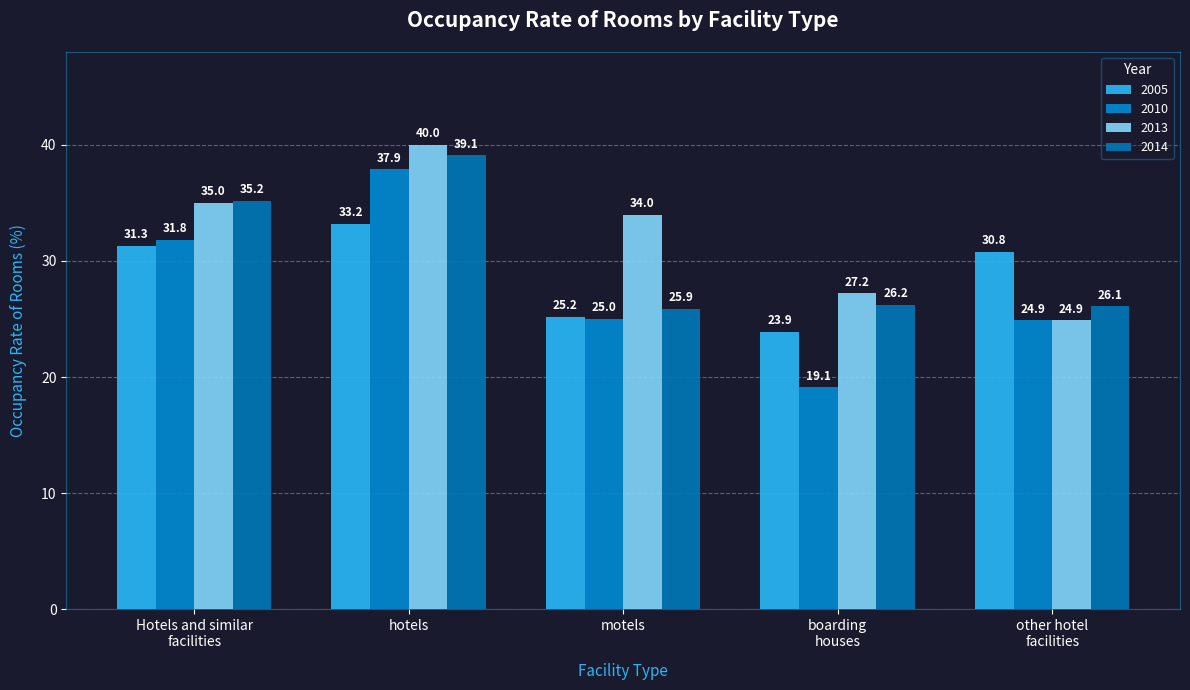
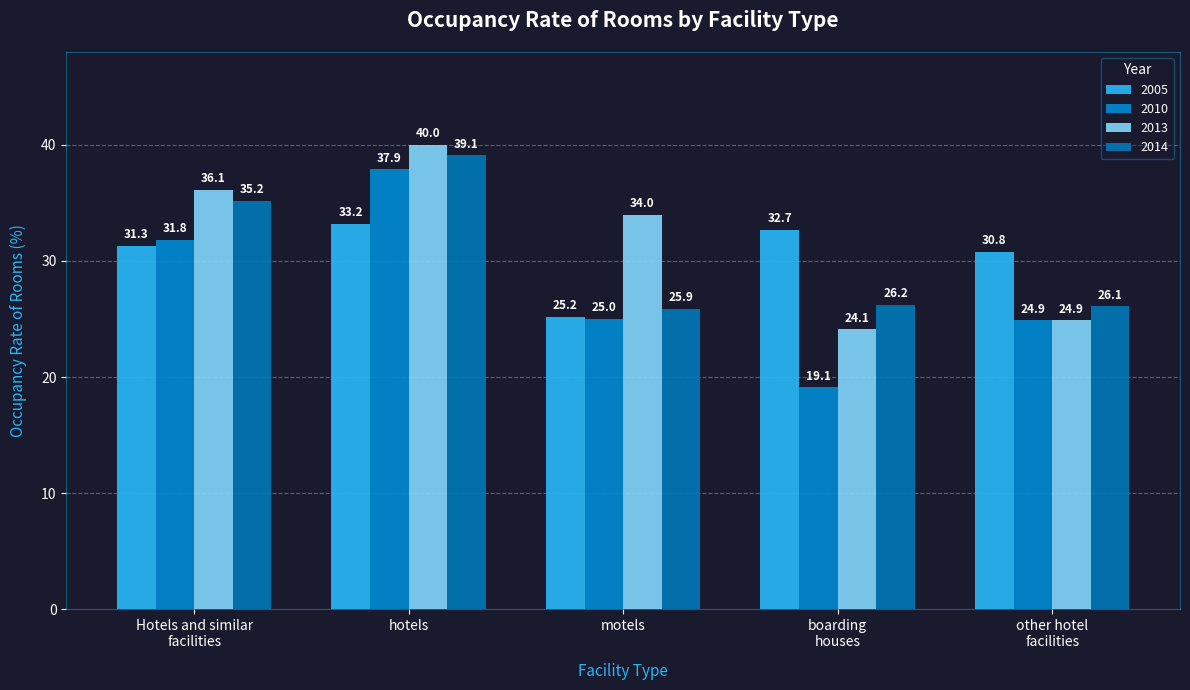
2013, Hotels and similar facilities: 35.0 -> 36.1
2005, boarding houses: 23.9 -> 32.7
2013, boarding houses: 27.2 -> 24.1
